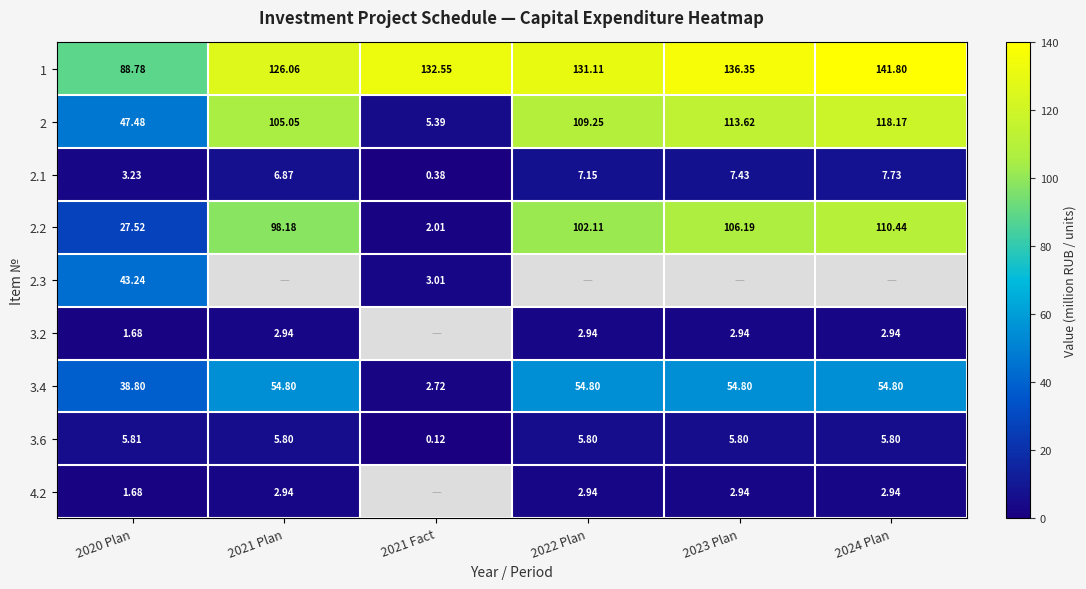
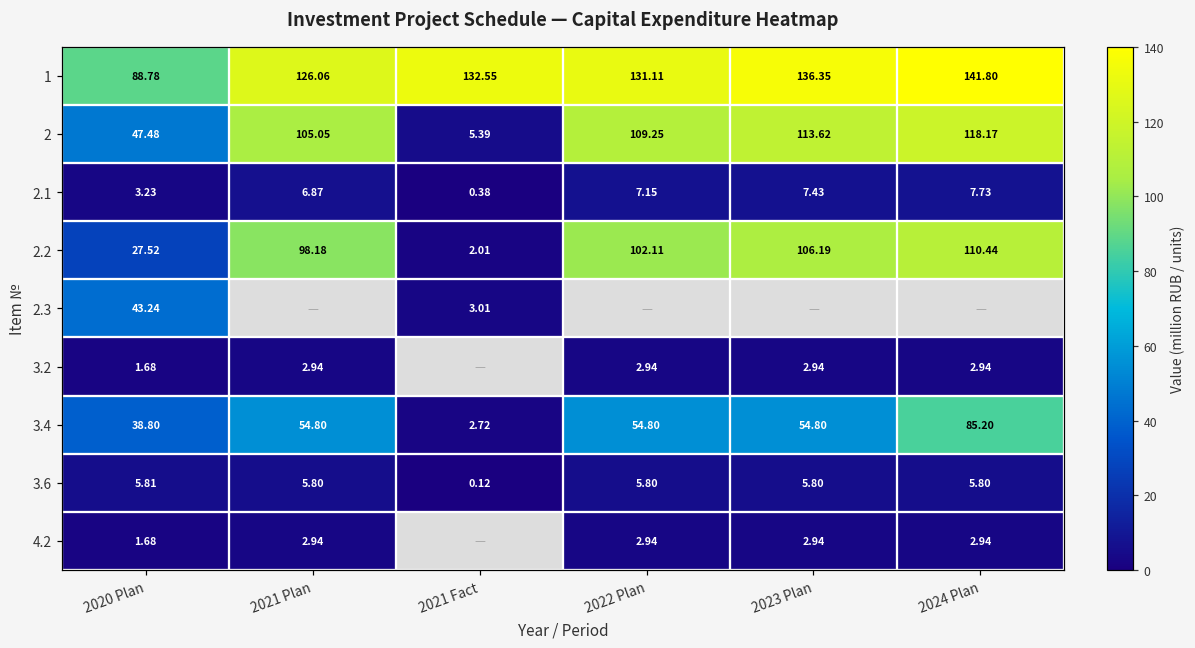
3.4, 2024 Plan: 54.80 -> 85.20
